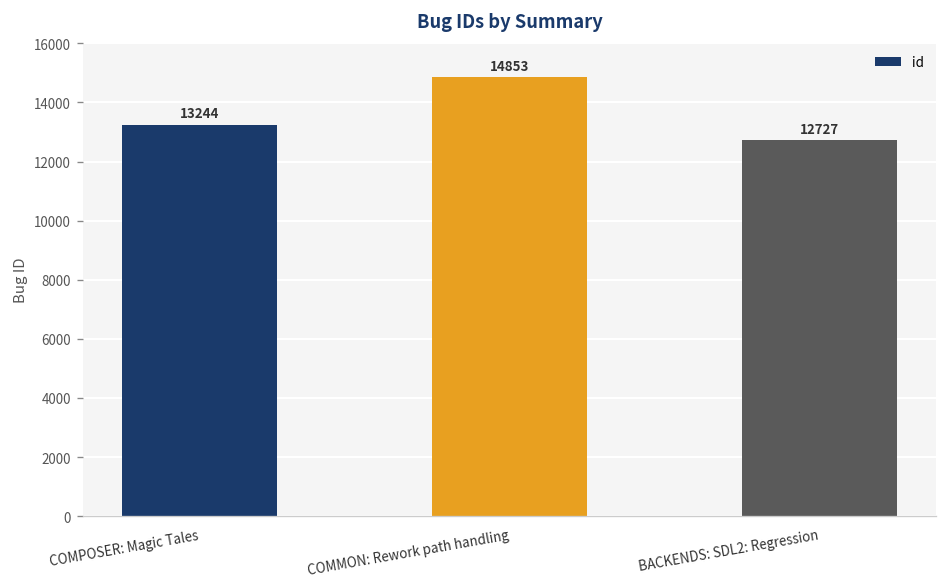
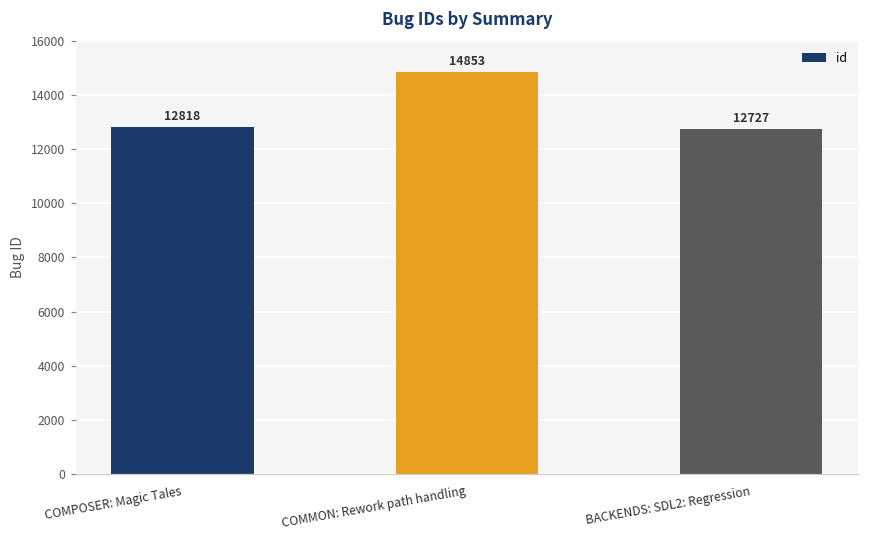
COMPOSER: Magic Tales: 13244 -> 12818
